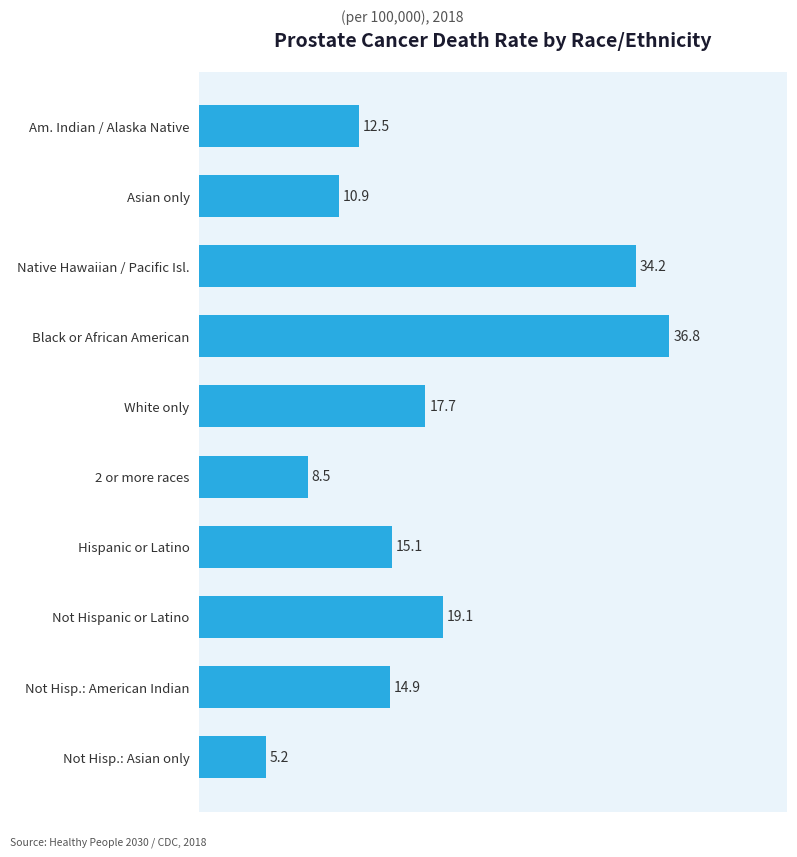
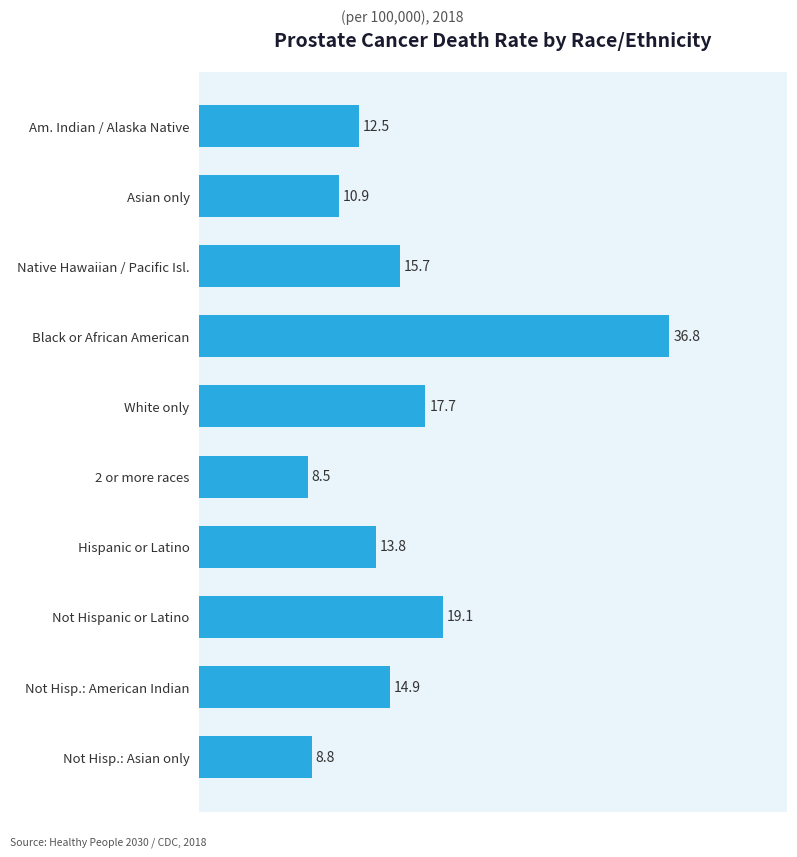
Native Hawaiian / Pacific Isl.: 34.2 -> 15.7
Hispanic or Latino: 15.1 -> 13.8
Not Hisp.: Asian only: 5.2 -> 8.8
